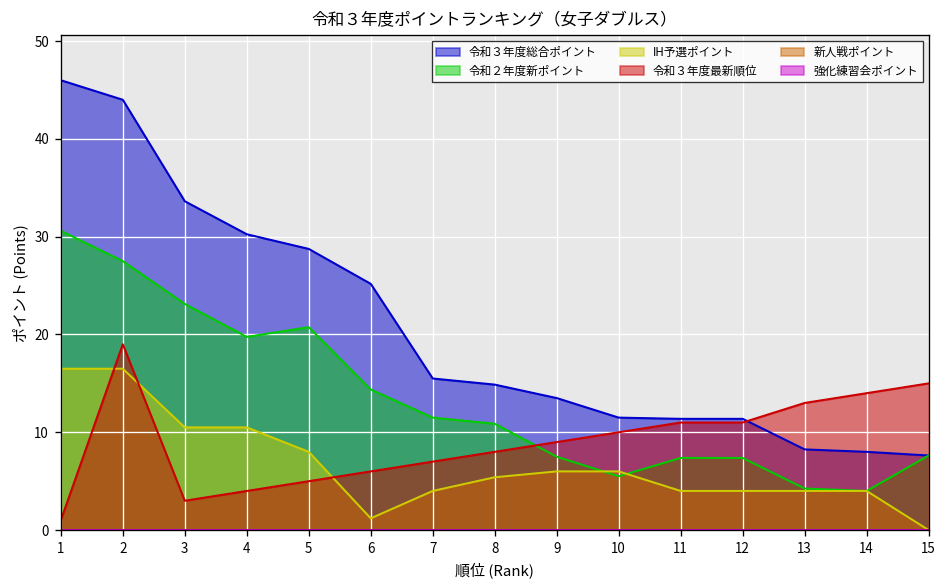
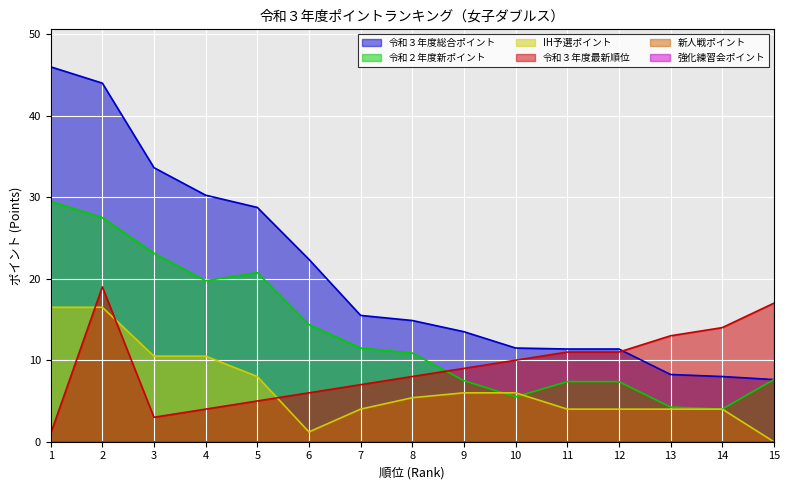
令和２年度新ポイント, 1: 31 -> 30
令和３年度総合ポイント, 6: 25 -> 22
令和３年度最新順位, 15: 15 -> 17
